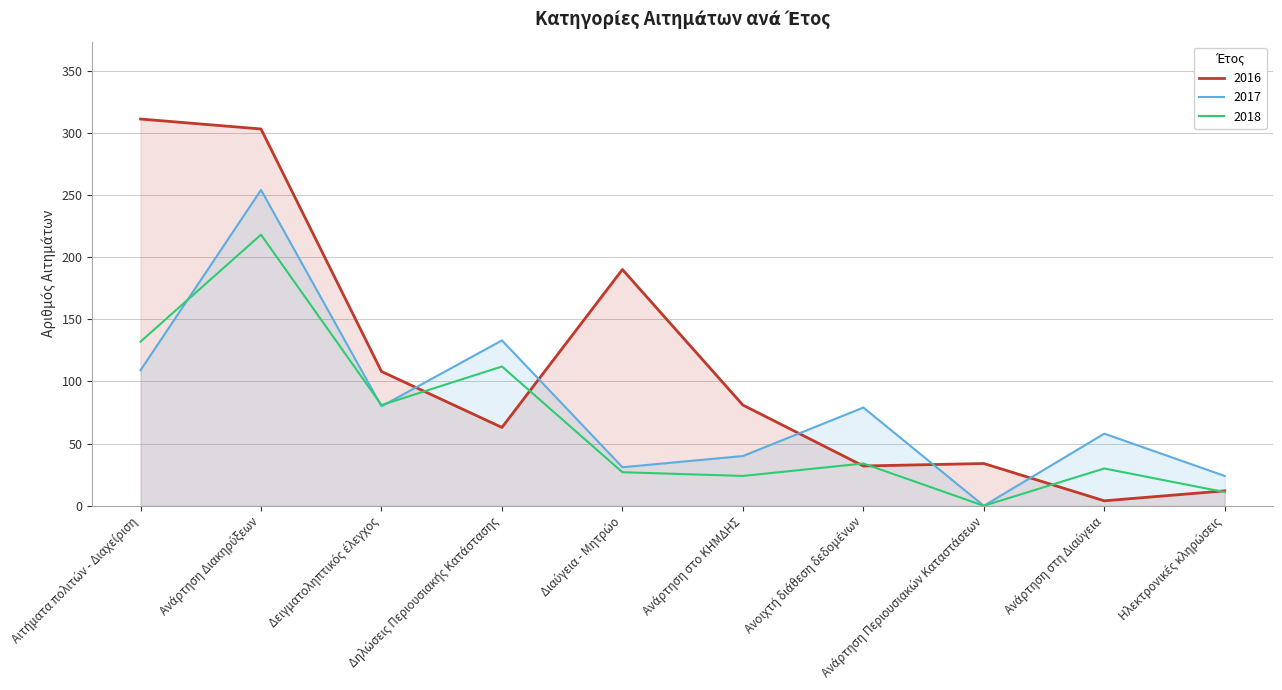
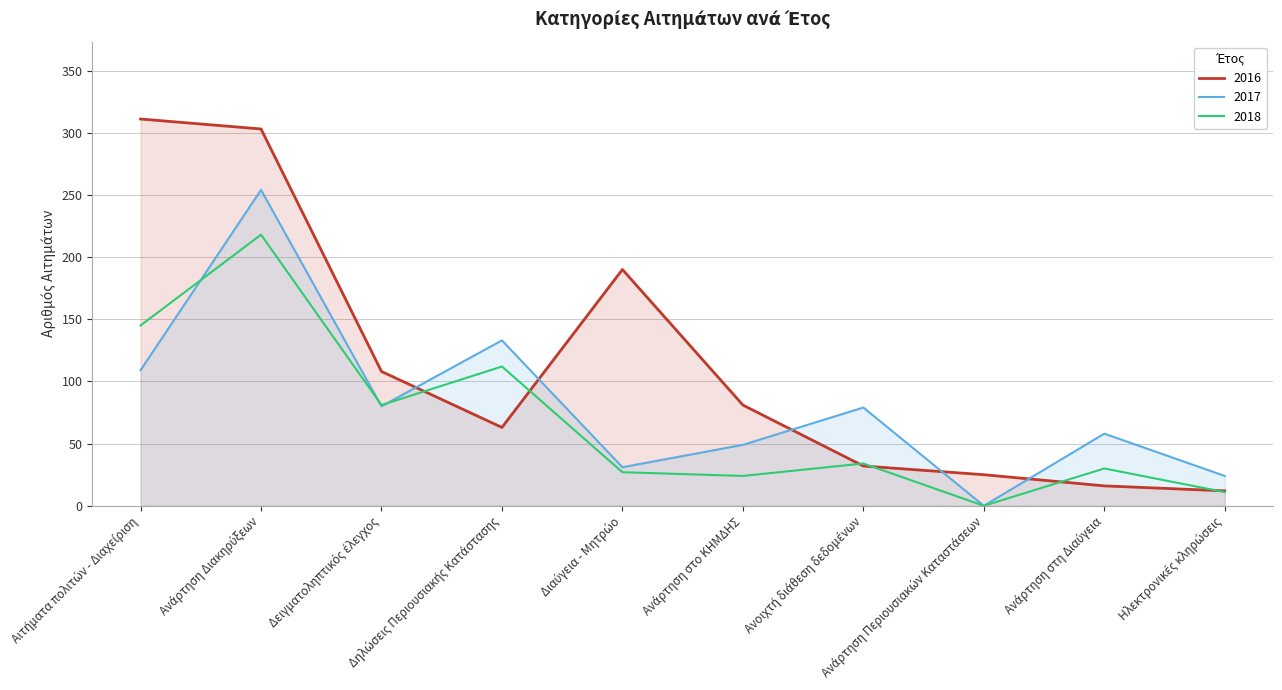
2018, Αιτήματα πολιτών - Διαχείριση: 132 -> 145
2017, Ανάρτηση στο ΚΗΜΔΗΣ: 40 -> 49
2016, Ανάρτηση Περιουσιακών Καταστάσεων: 34 -> 25
2016, Ανάρτηση στη Διαύγεια: 4 -> 16
